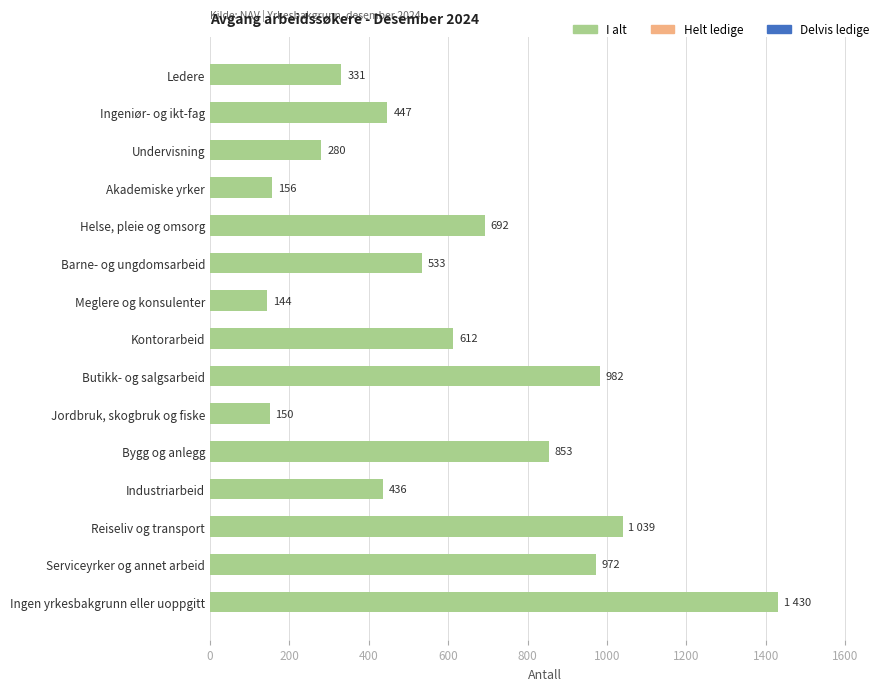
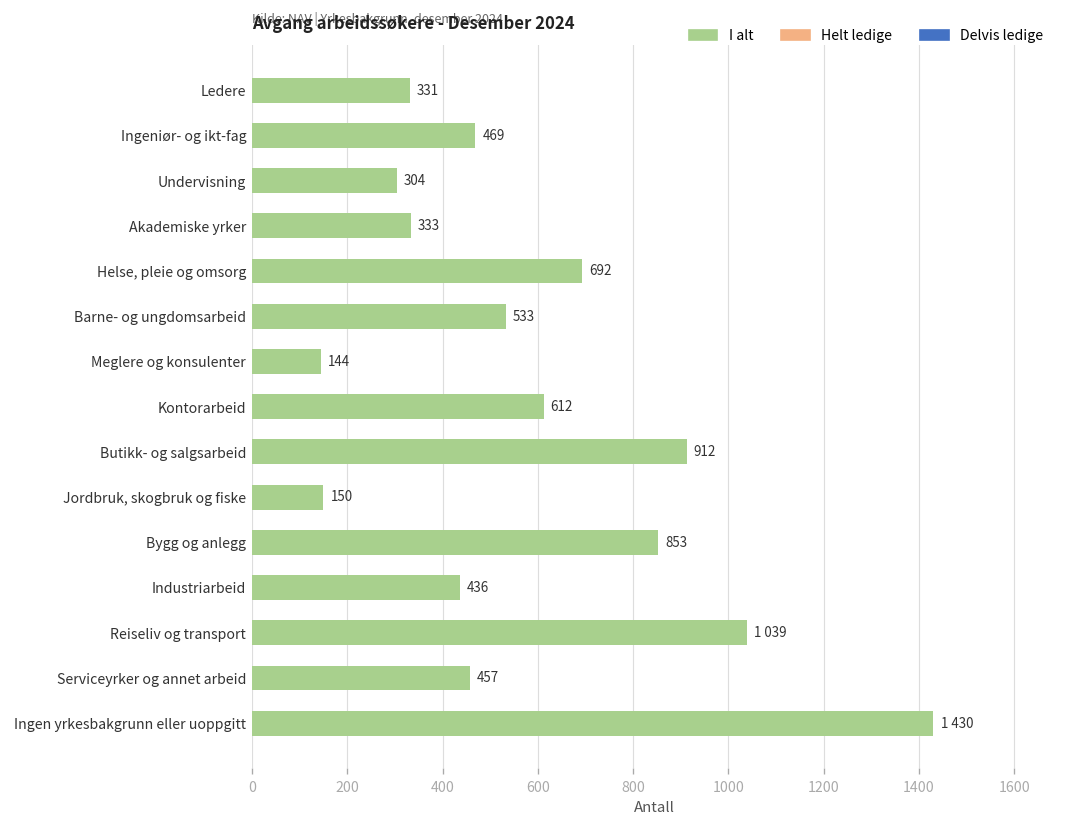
Ingeniør- og ikt-fag: 447 -> 469
Undervisning: 280 -> 304
Akademiske yrker: 156 -> 333
Butikk- og salgsarbeid: 982 -> 912
Serviceyrker og annet arbeid: 972 -> 457
